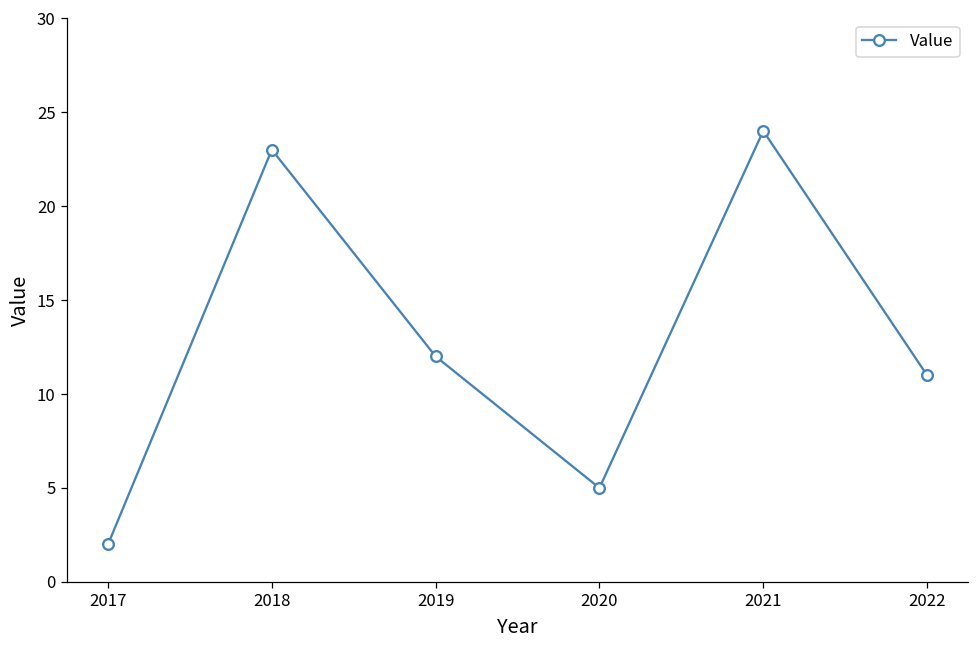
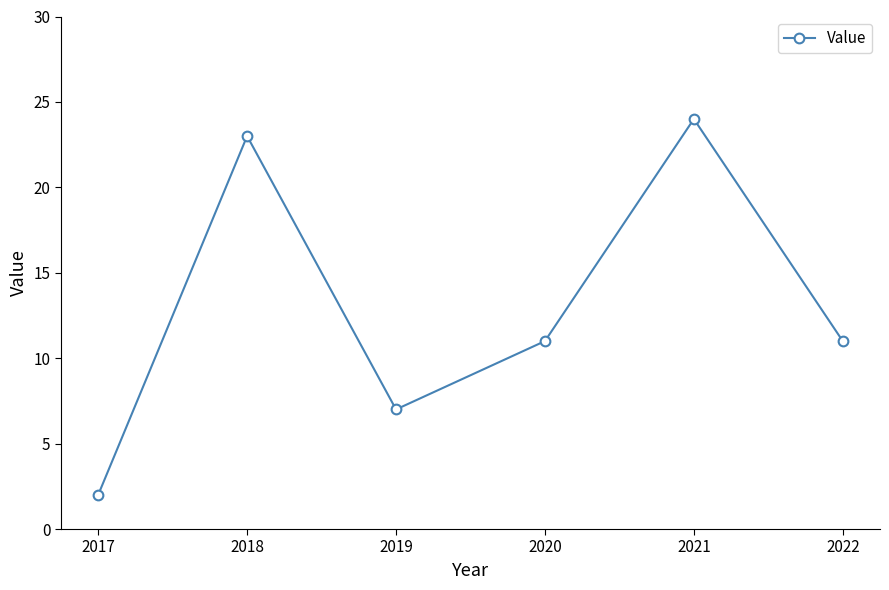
2019: 12 -> 7
2020: 5 -> 11
